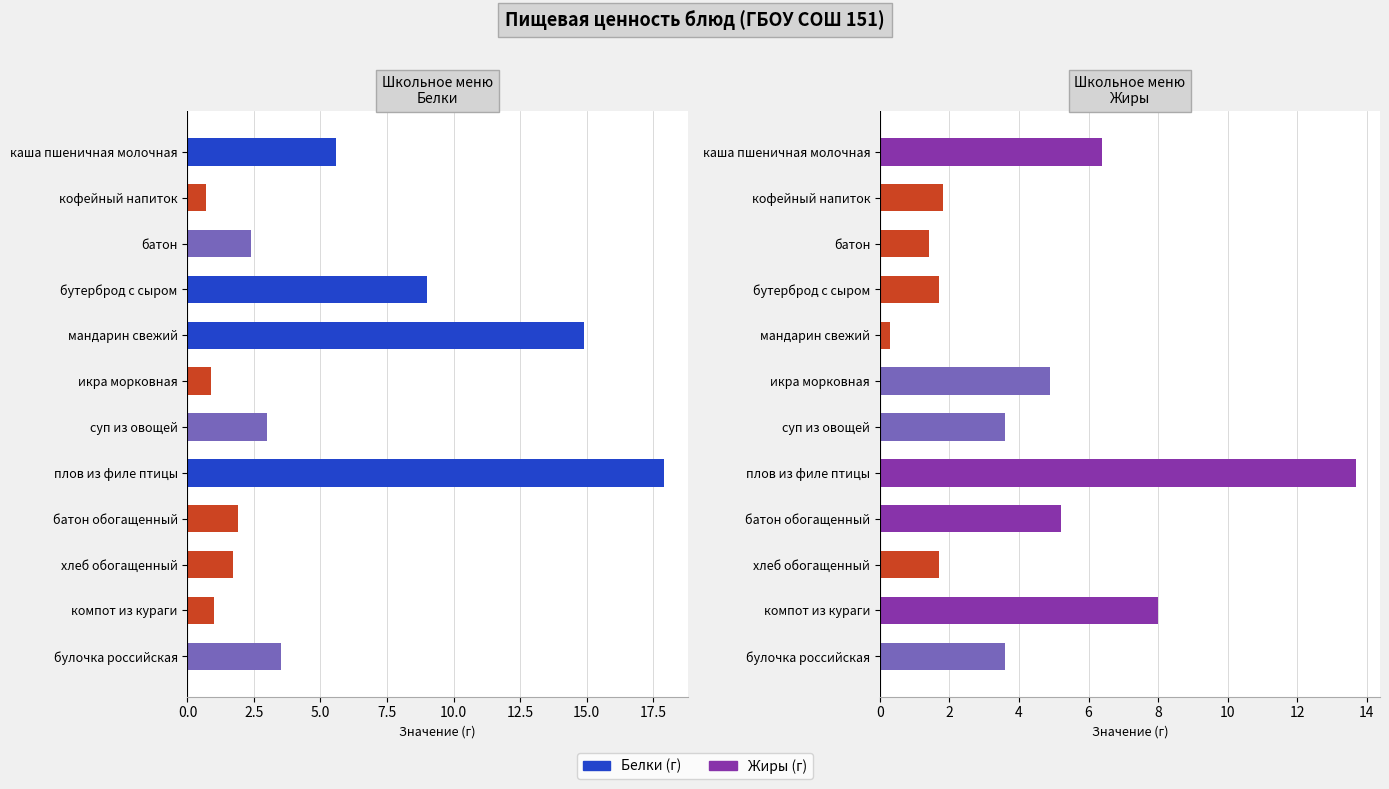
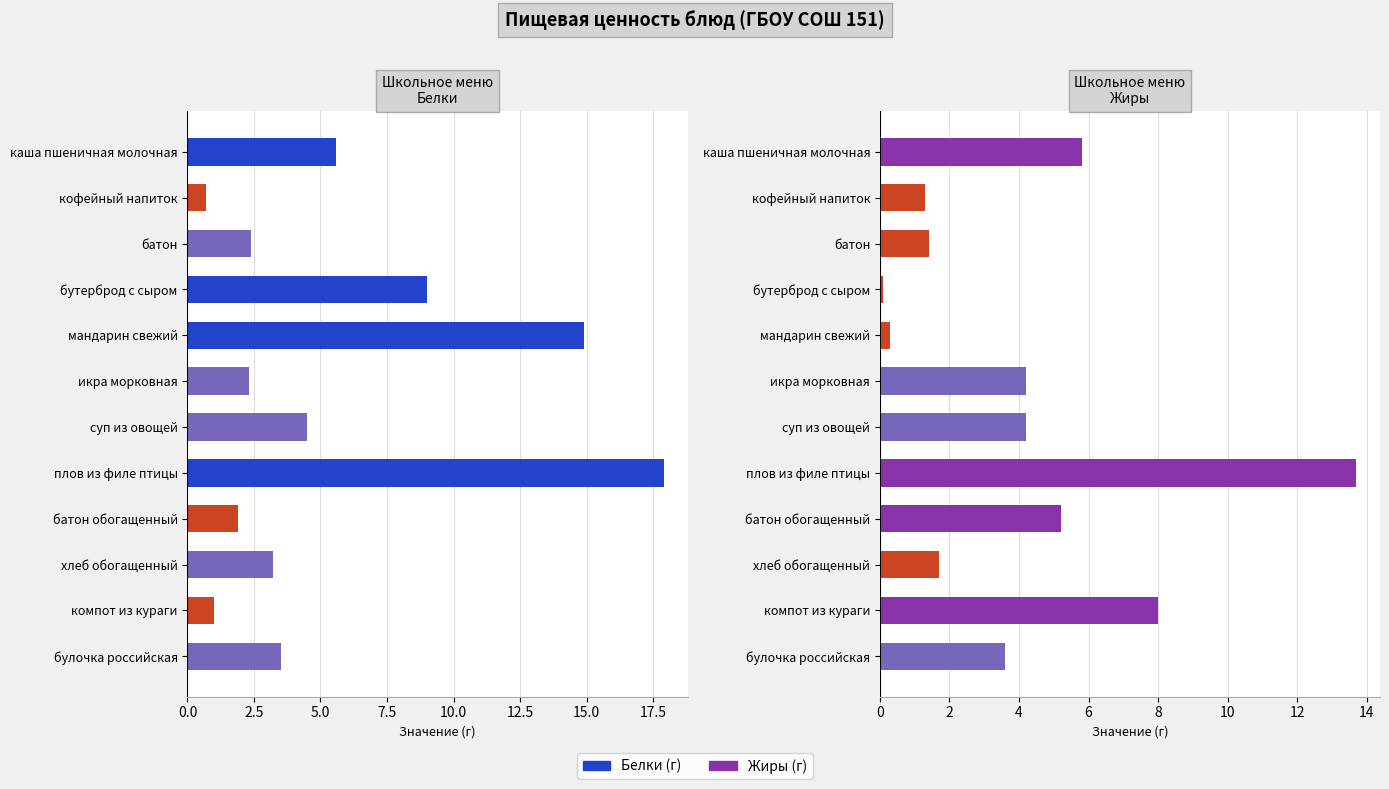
Школьное меню Белки, икра морковная: 0.9 -> 2.3
Школьное меню Белки, суп из овощей: 3.0 -> 4.5
Школьное меню Белки, хлеб обогащенный: 1.7 -> 3.2
Школьное меню Жиры, каша пшеничная молочная: 6.4 -> 5.8
Школьное меню Жиры, кофейный напиток: 1.8 -> 1.3
Школьное меню Жиры, бутерброд с сыром: 1.7 -> 0.1
Школьное меню Жиры, икра морковная: 4.9 -> 4.2
Школьное меню Жиры, суп из овощей: 3.6 -> 4.2
